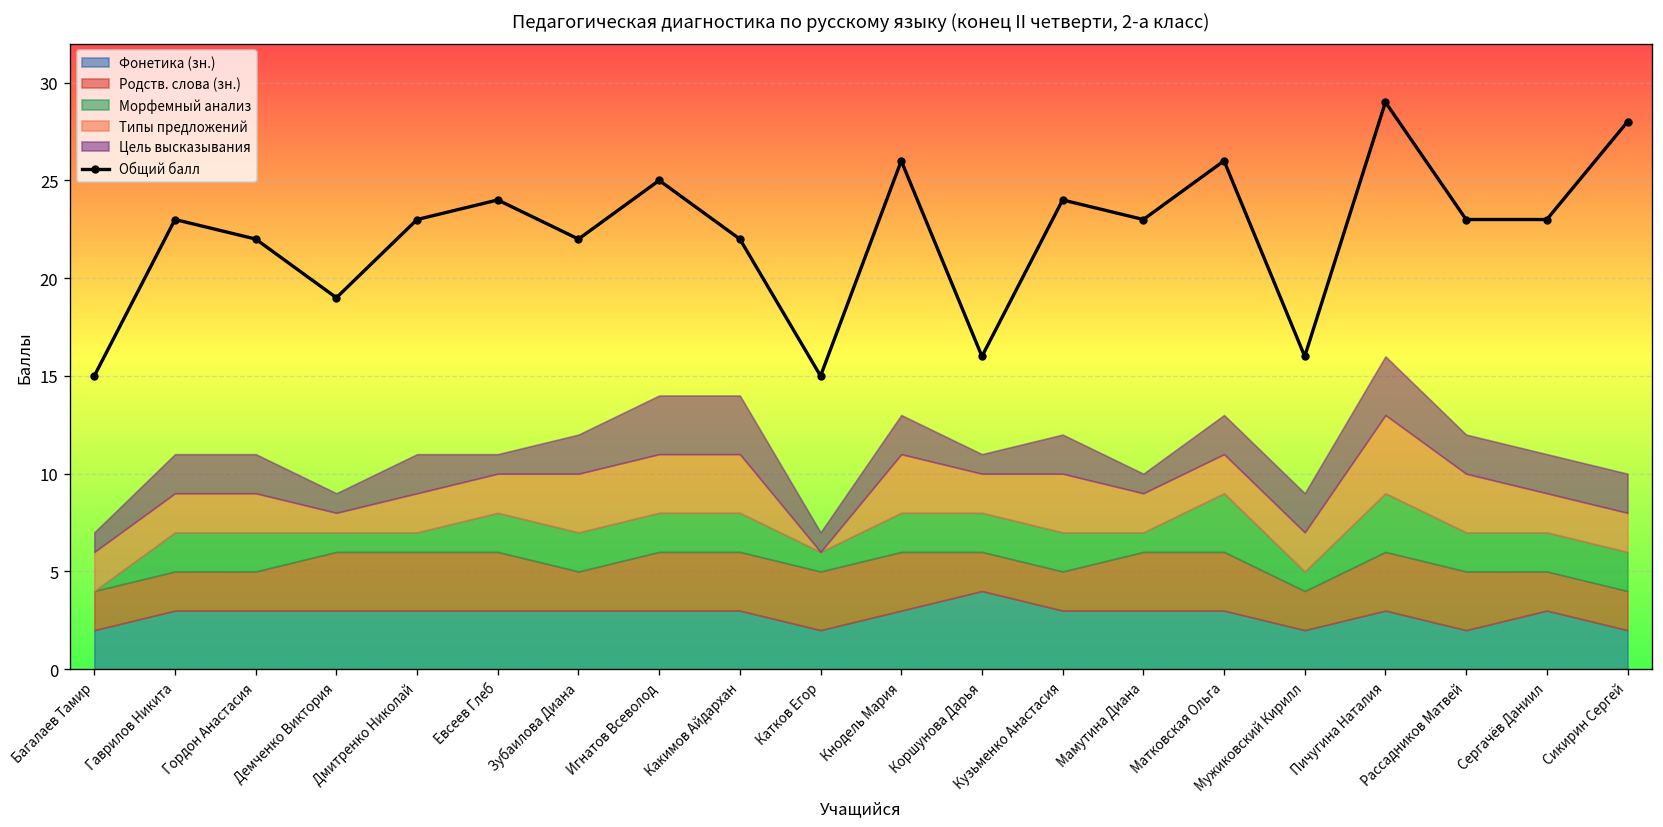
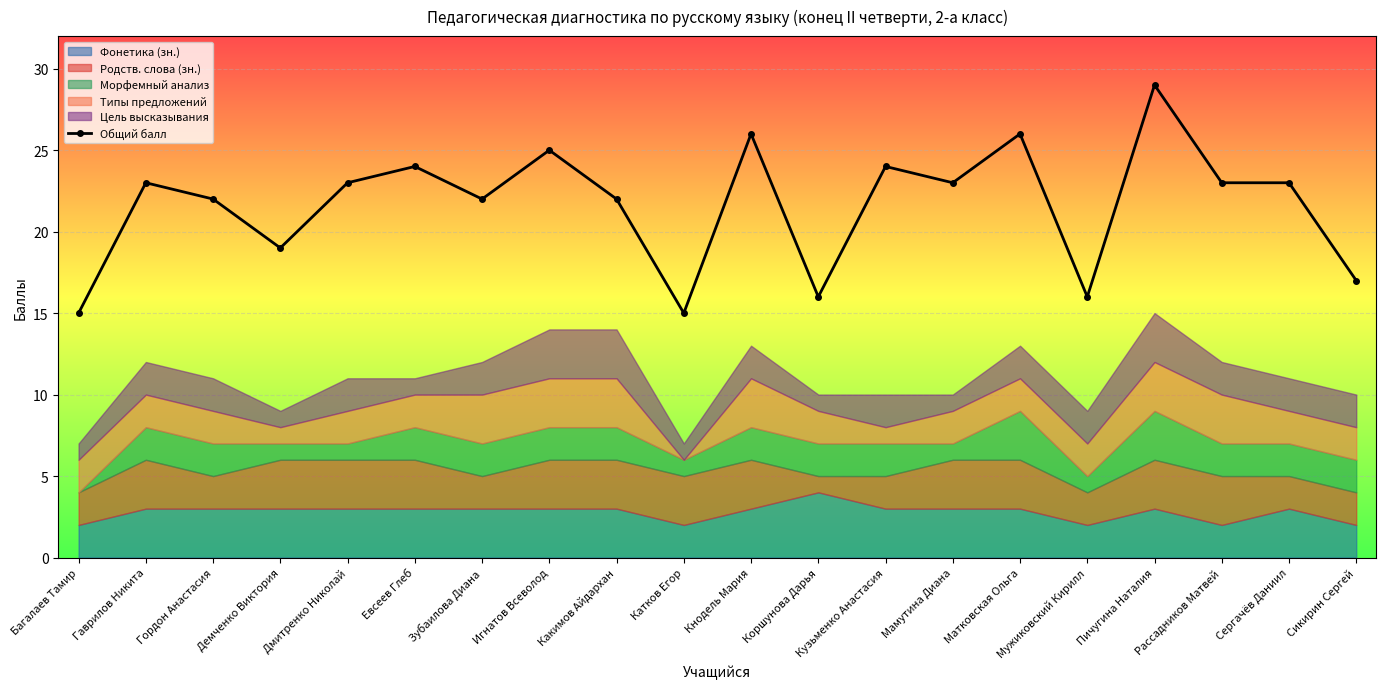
Родств. слова (зн.), Гаврилов Никита: 2 -> 3
Родств. слова (зн.), Коршунова Дарья: 2 -> 1
Типы предложений, Кузьменко Анастасия: 3 -> 1
Типы предложений, Пичугина Наталия: 4 -> 3
Общий балл, Сикирин Сергей: 28 -> 17
